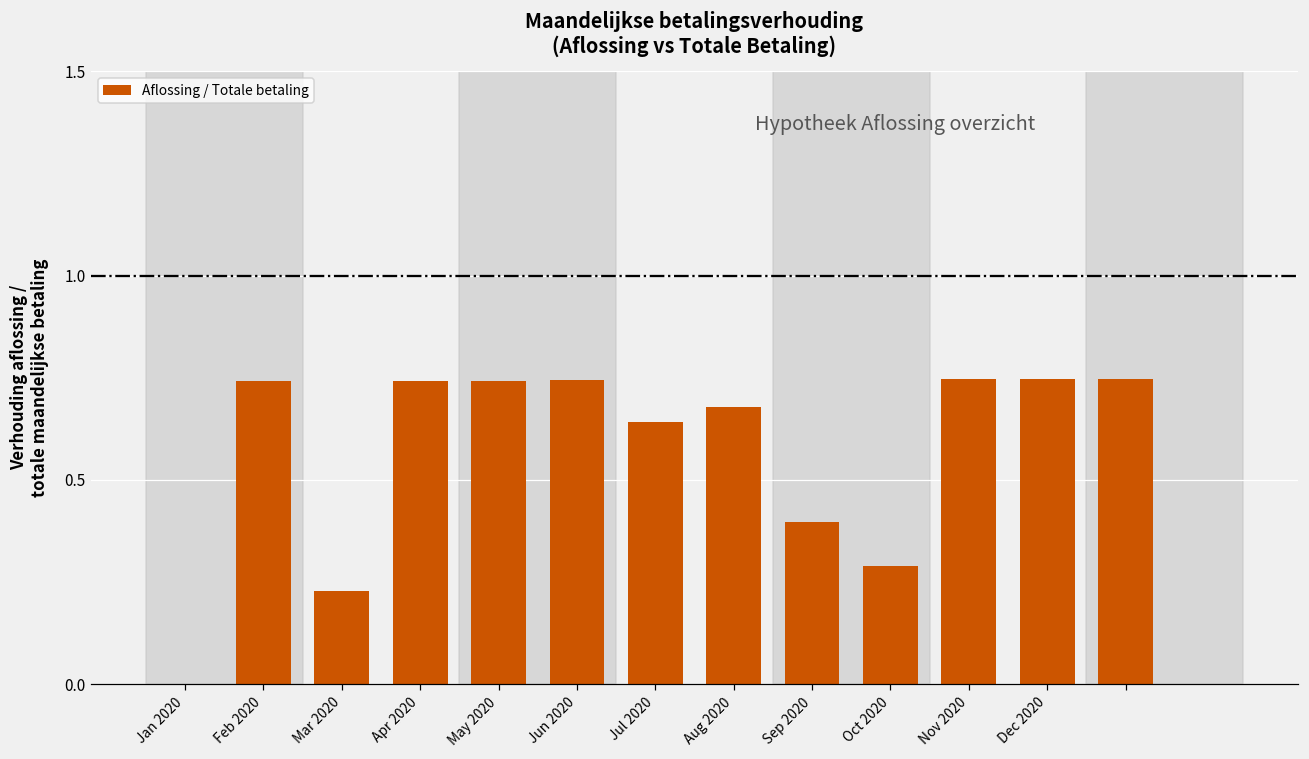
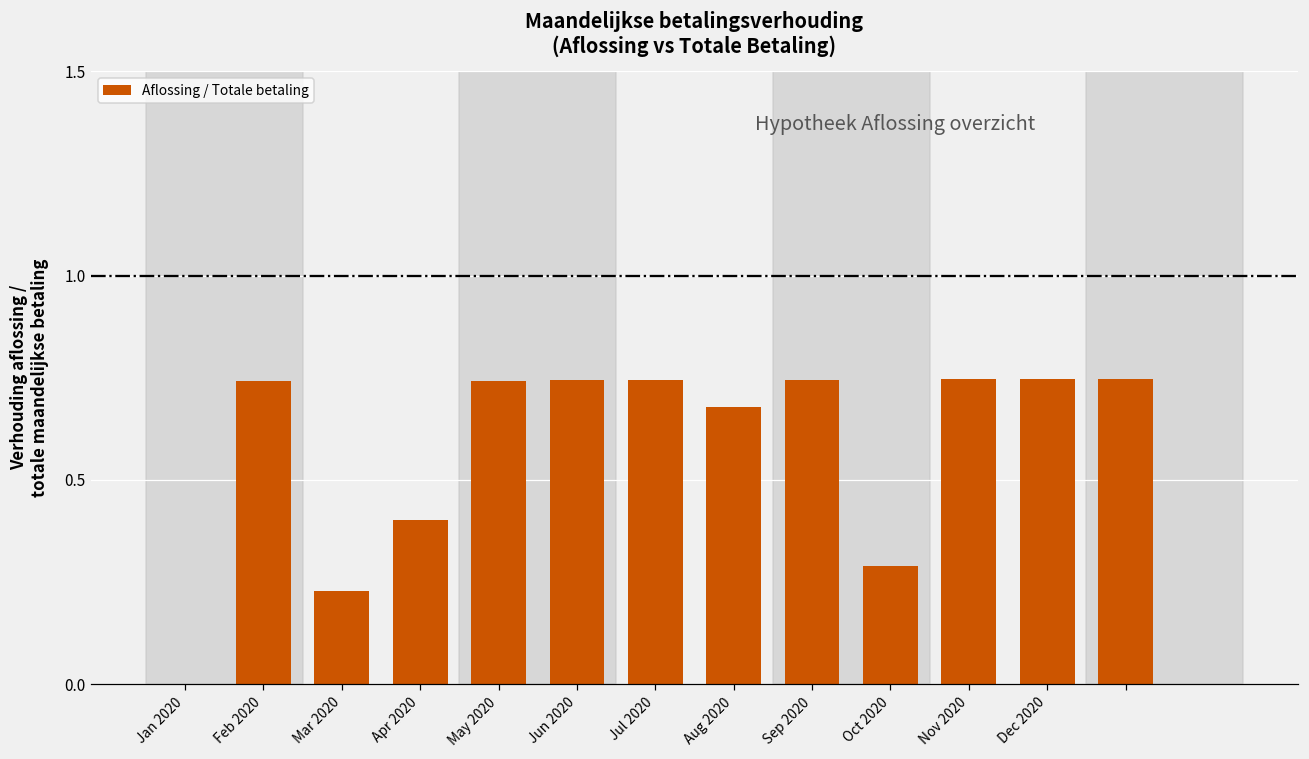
Apr 2020: 0.74 -> 0.40
Jul 2020: 0.64 -> 0.74
Sep 2020: 0.40 -> 0.75
